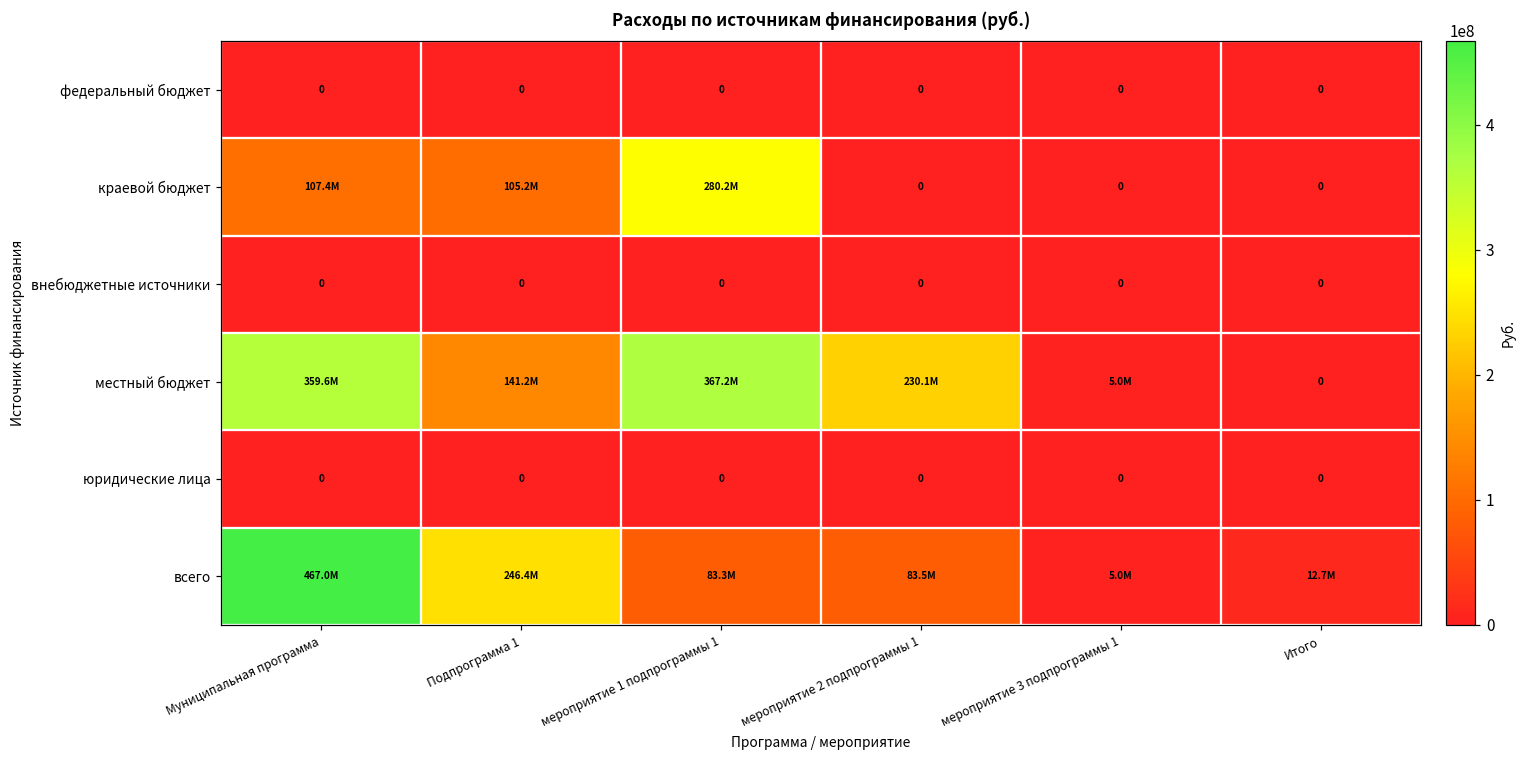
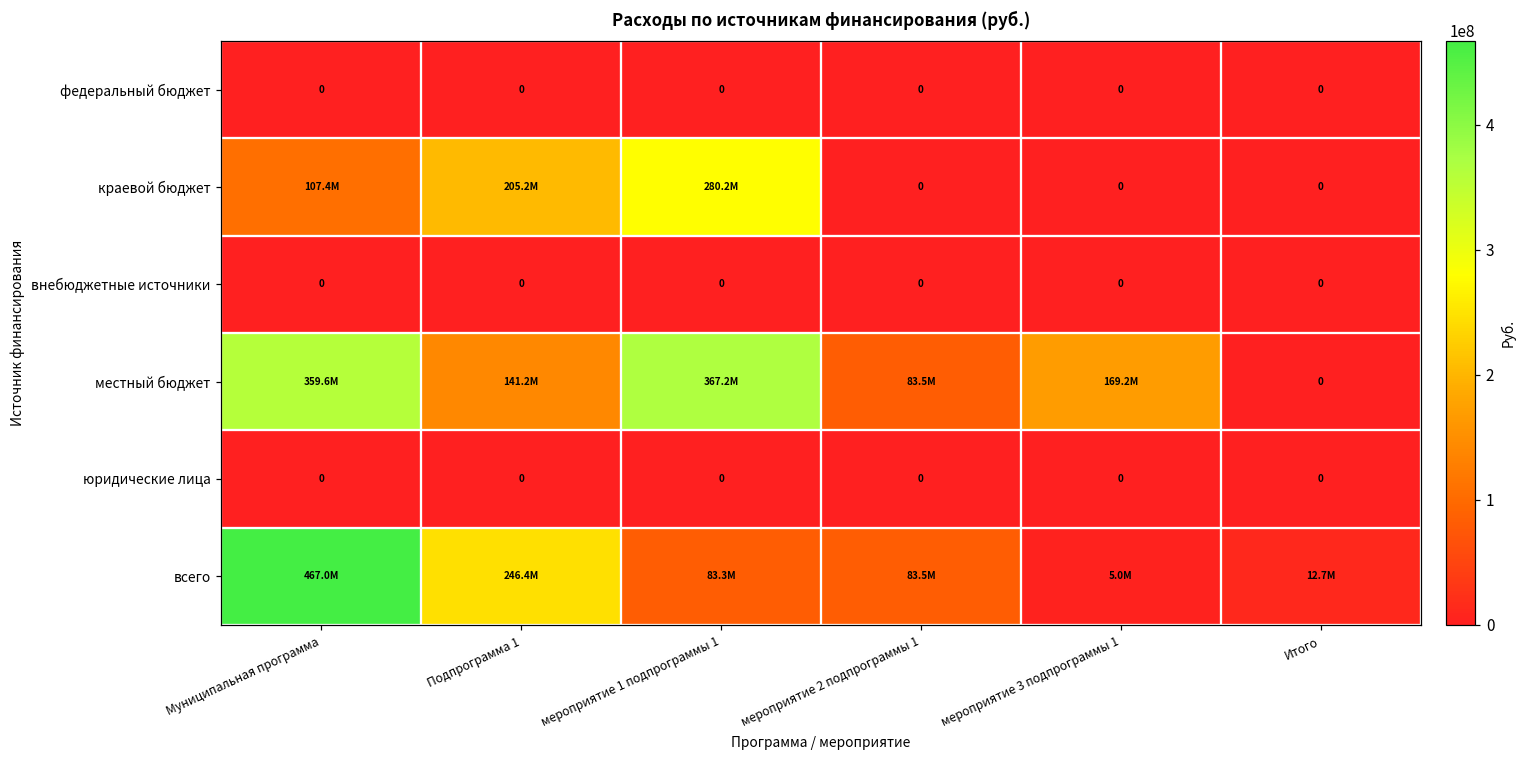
краевой бюджет, Подпрограмма 1: 105.2M -> 205.2M
местный бюджет, мероприятие 2 подпрограммы 1: 230.1M -> 83.5M
местный бюджет, мероприятие 3 подпрограммы 1: 5.0M -> 169.2M
